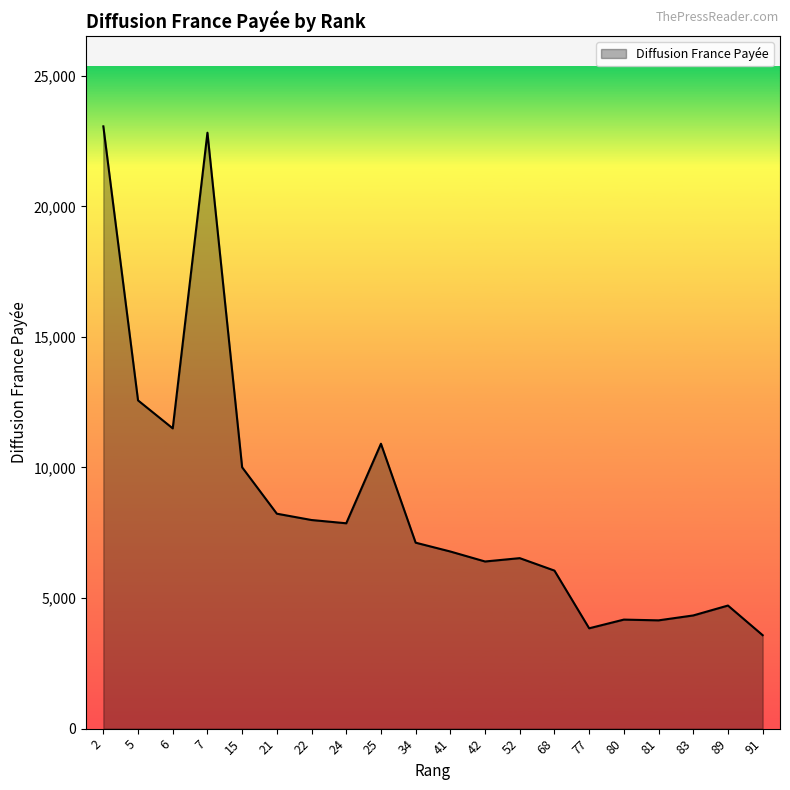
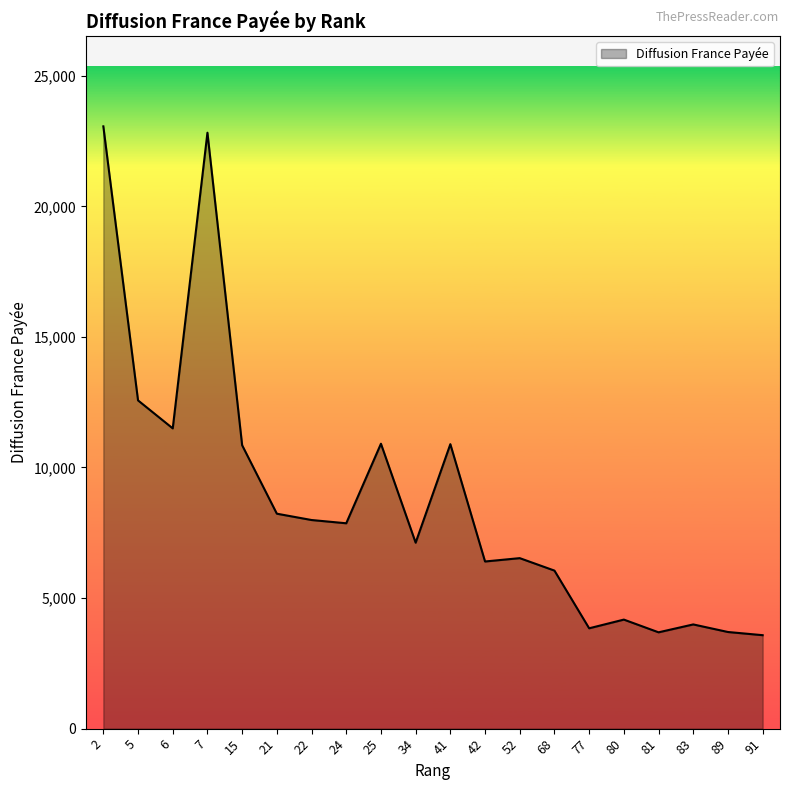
15: 10,000 -> 10,900
41: 6,800 -> 10,900
81: 4,100 -> 3,700
83: 4,300 -> 4,000
89: 4,700 -> 3,700
